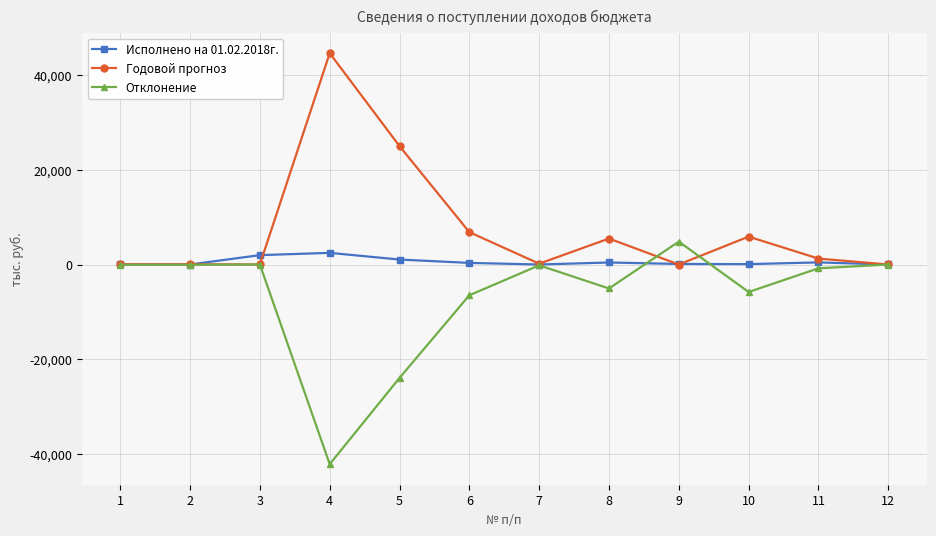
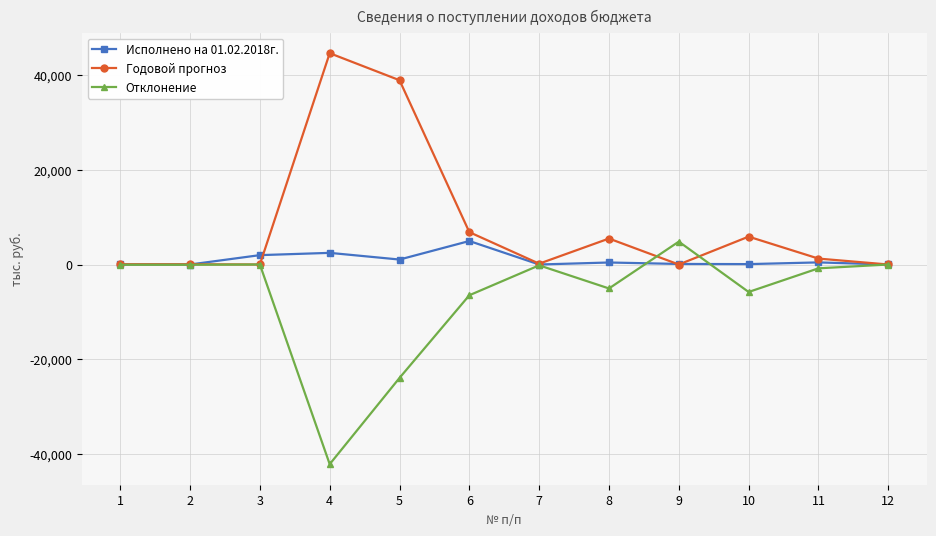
Годовой прогноз, 5: 25,000 -> 39,000
Исполнено на 01.02.2018г., 6: 0 -> 5,000
